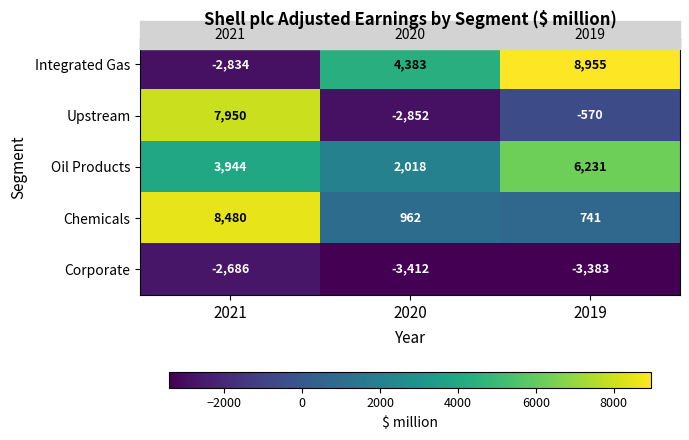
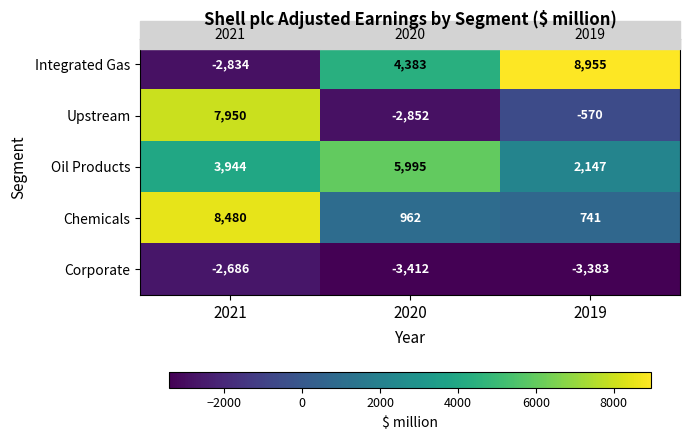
Oil Products, 2020: 2,018 -> 5,995
Oil Products, 2019: 6,231 -> 2,147
